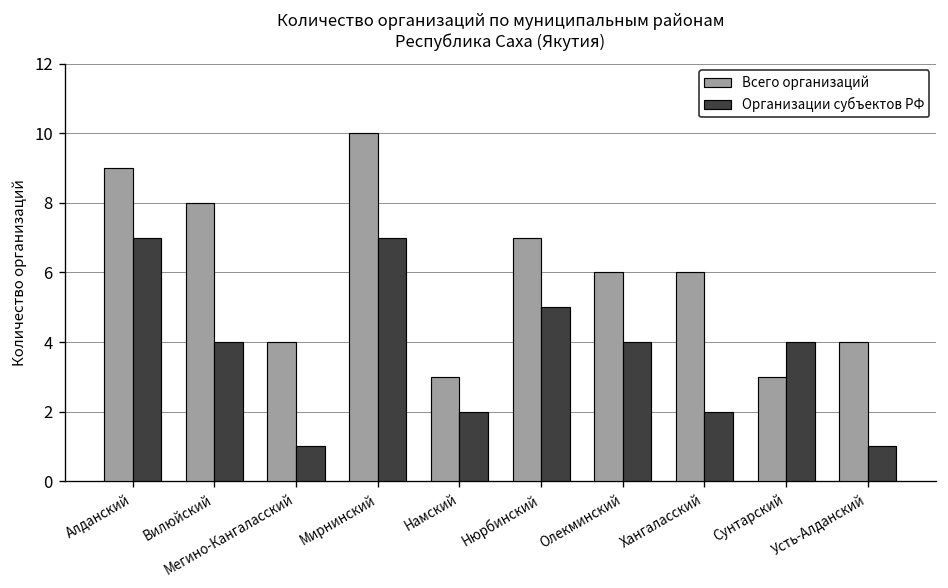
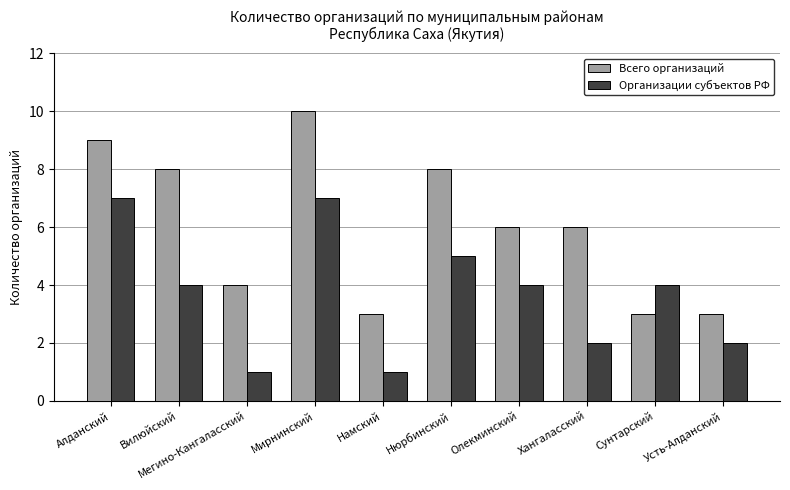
Организации субъектов РФ, Намский: 2 -> 1
Всего организаций, Нюрбинский: 7 -> 8
Всего организаций, Усть-Алданский: 4 -> 3
Организации субъектов РФ, Усть-Алданский: 1 -> 2
